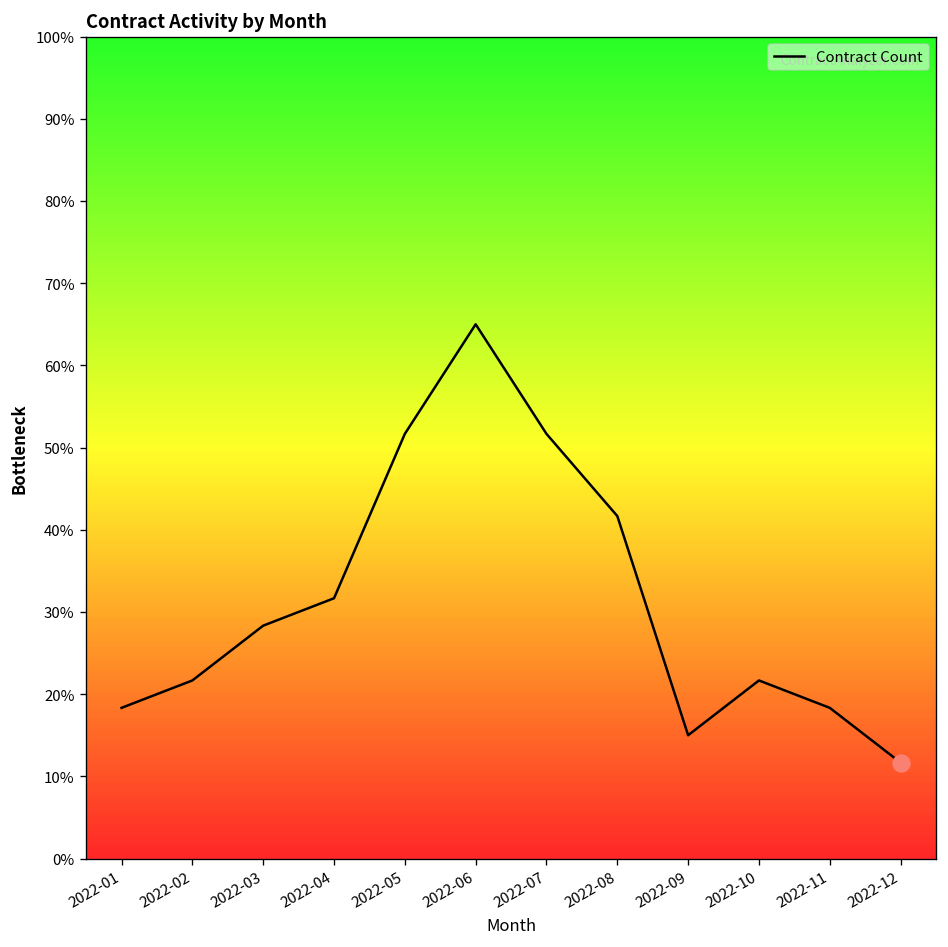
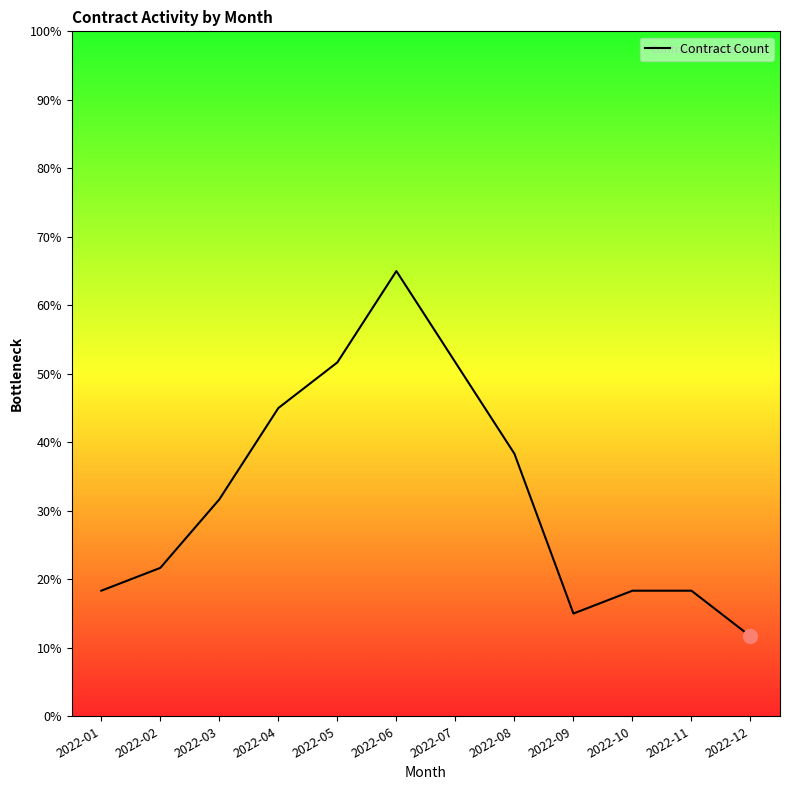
Contract Count, 2022-03: 28% -> 32%
Contract Count, 2022-04: 32% -> 45%
Contract Count, 2022-08: 42% -> 38%
Contract Count, 2022-10: 22% -> 18%
